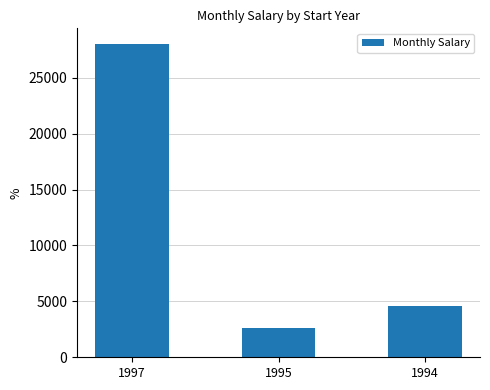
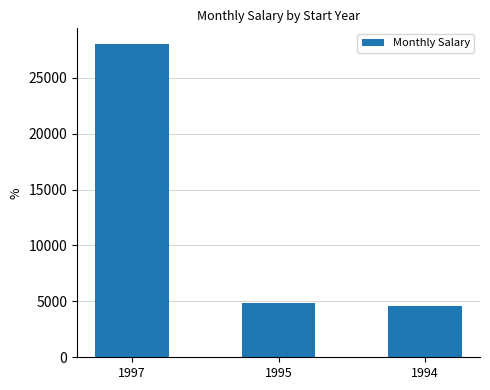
1995: 2600 -> 4800
